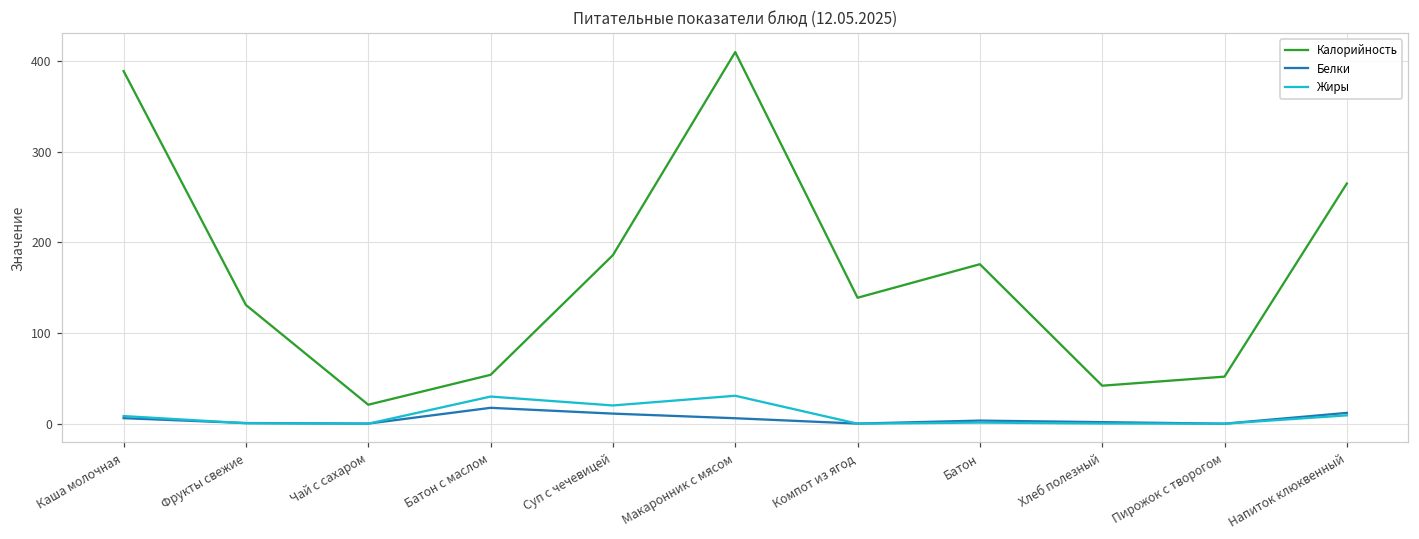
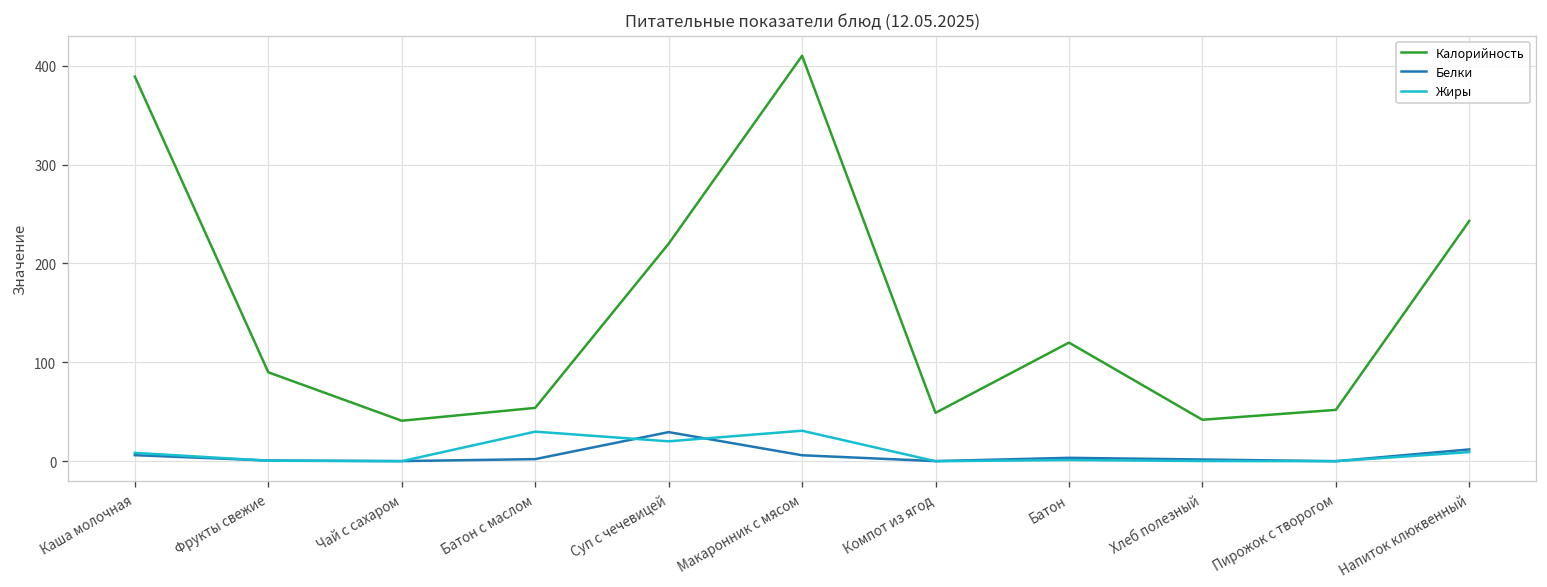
Калорийность, Фрукты свежие: 130 -> 90
Калорийность, Чай с сахаром: 20 -> 40
Белки, Батон с маслом: 20 -> 0
Калорийность, Суп с чечевицей: 190 -> 220
Белки, Суп с чечевицей: 10 -> 30
Калорийность, Компот из ягод: 140 -> 50
Калорийность, Батон: 180 -> 120
Калорийность, Напиток клюквенный: 270 -> 240
